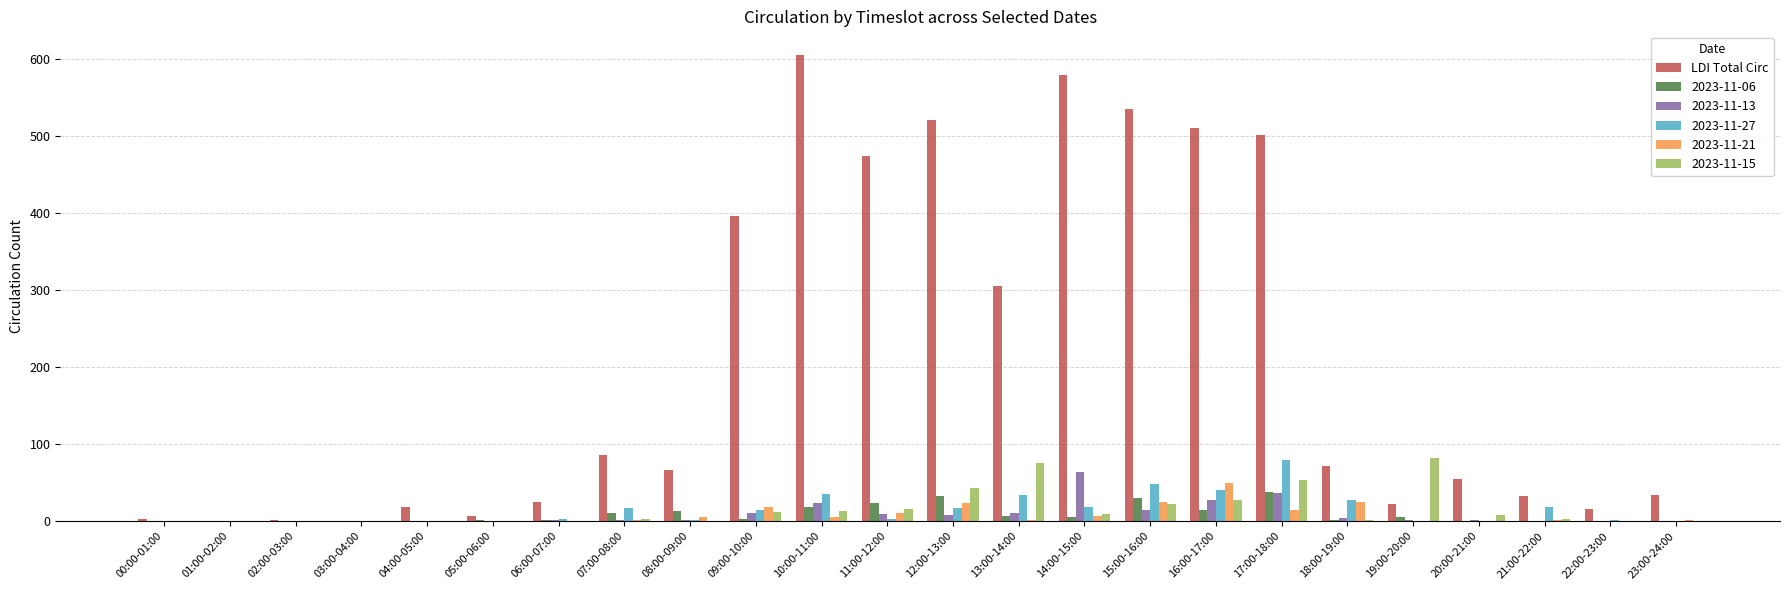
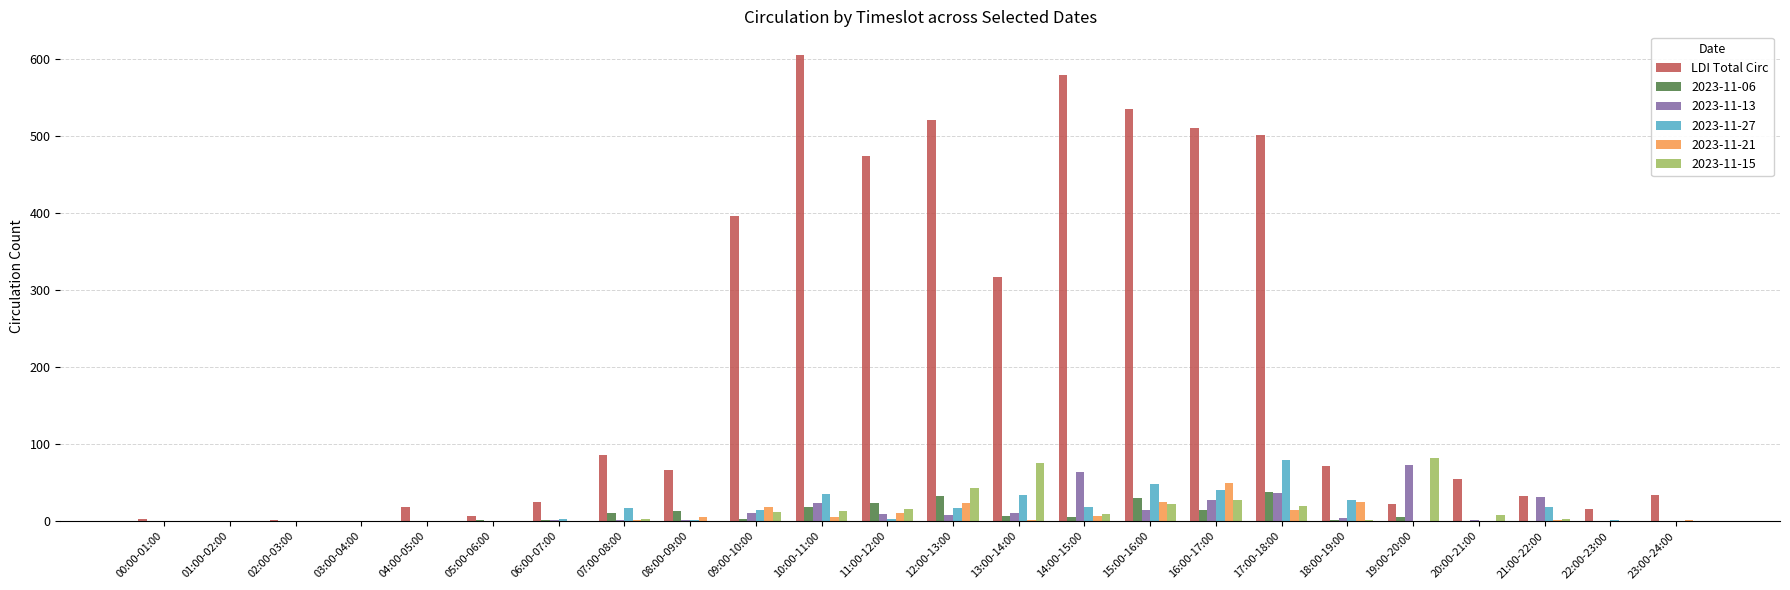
LDI Total Circ, 13:00-14:00: 310 -> 320
2023-11-15, 17:00-18:00: 50 -> 20
2023-11-13, 19:00-20:00: 0 -> 70
2023-11-13, 21:00-22:00: 0 -> 30
